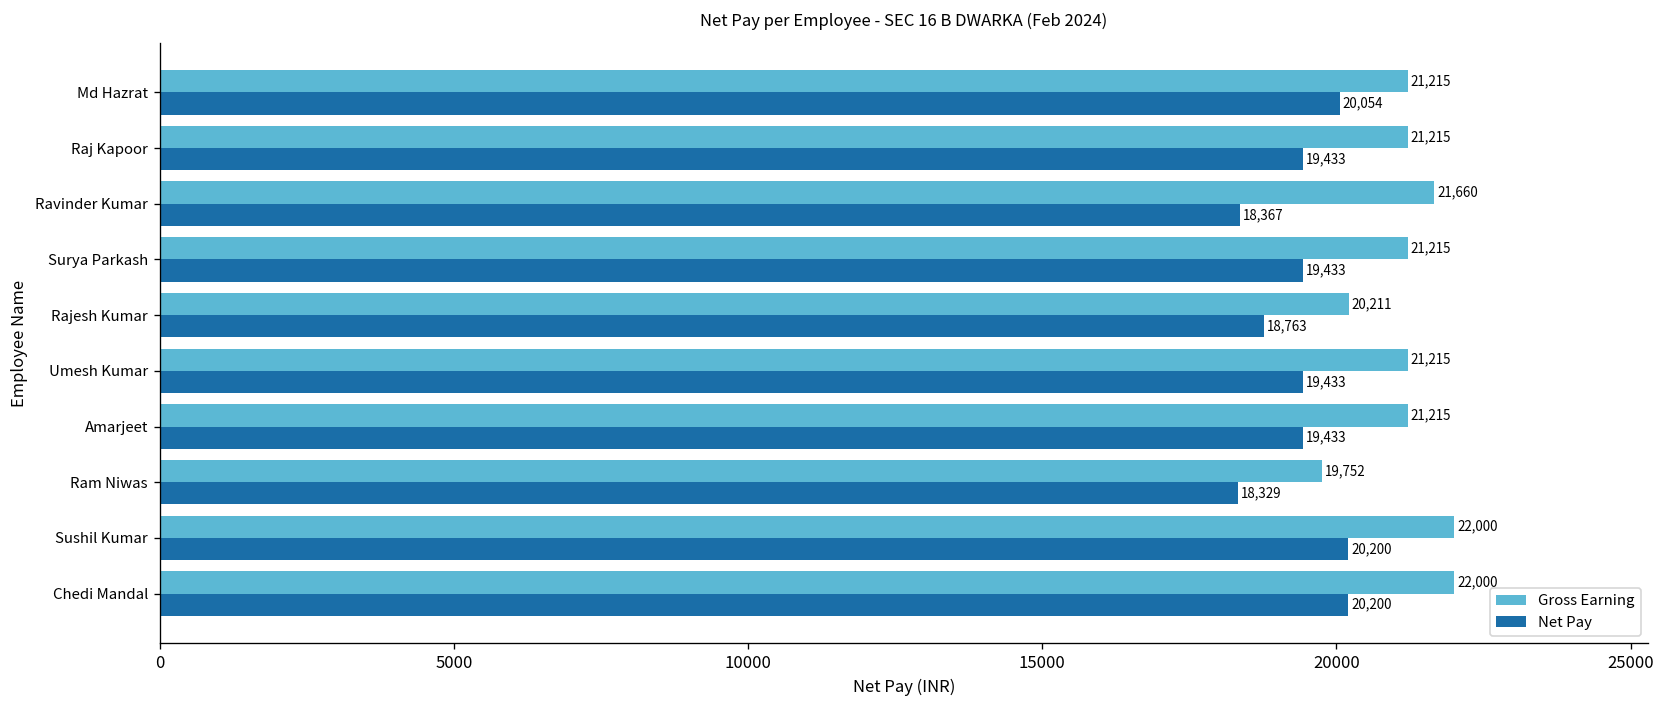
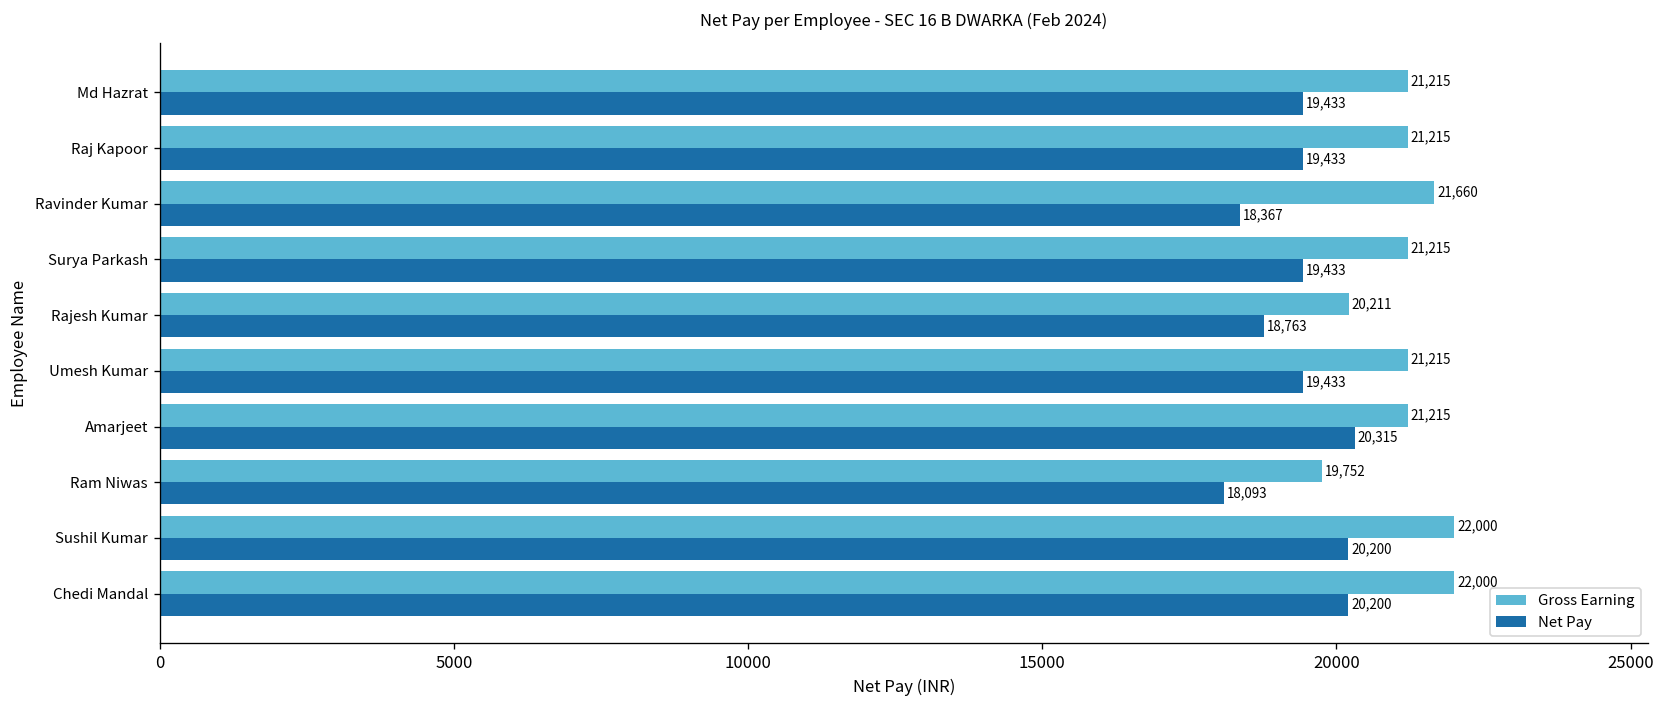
Net Pay, Md Hazrat: 20,054 -> 19,433
Net Pay, Amarjeet: 19,433 -> 20,315
Net Pay, Ram Niwas: 18,329 -> 18,093
